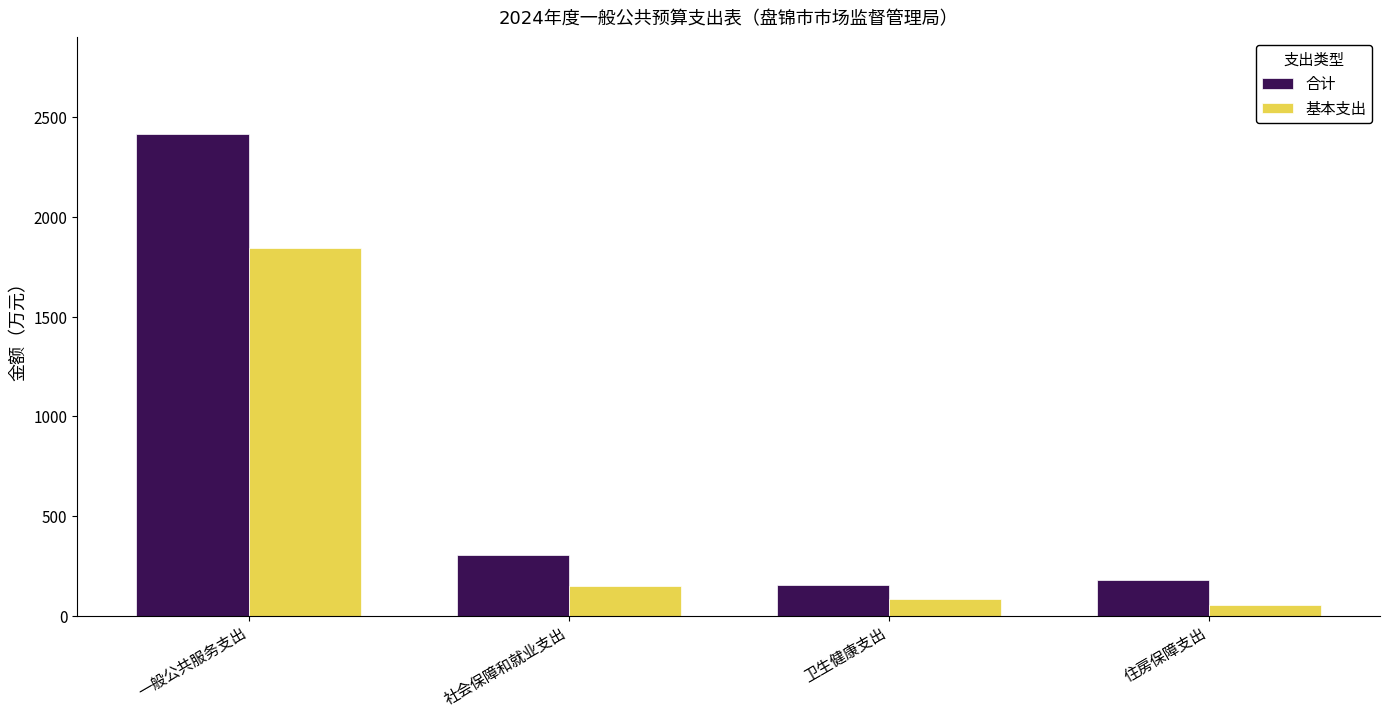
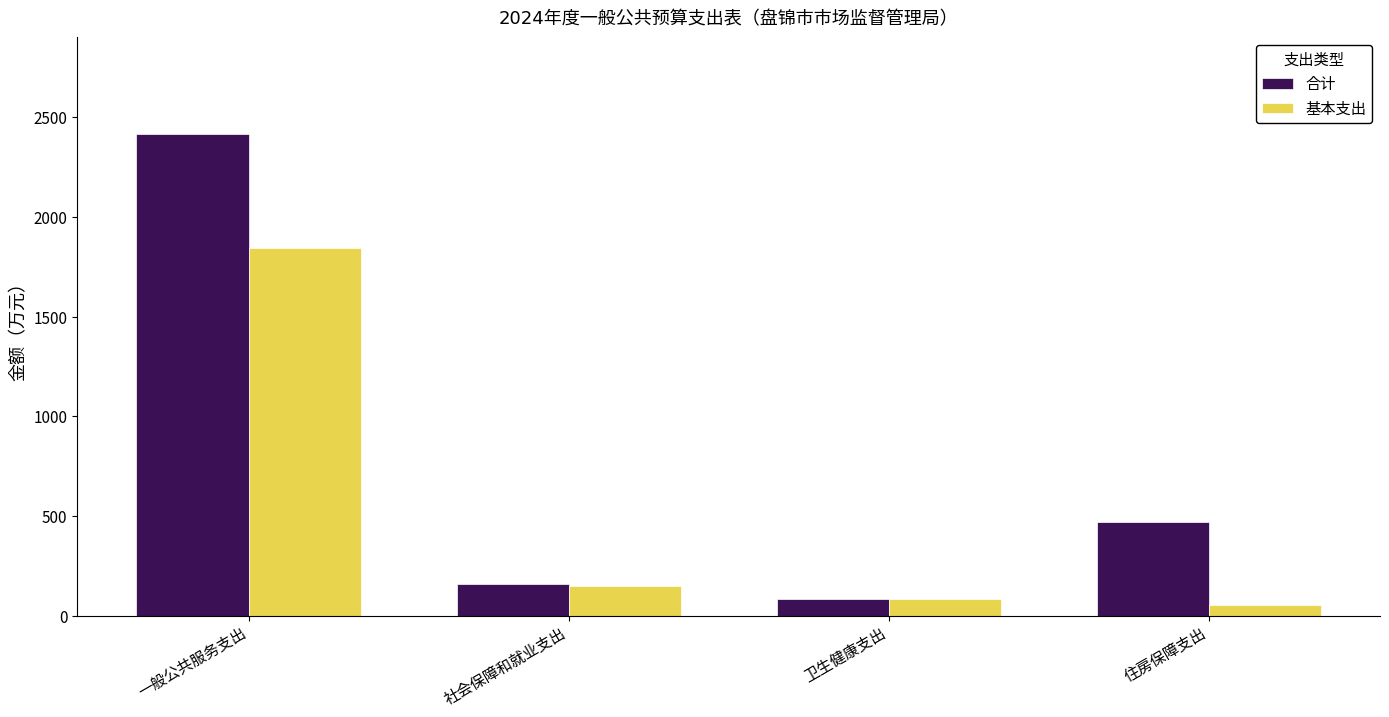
合计, 社会保障和就业支出: 300 -> 160
合计, 卫生健康支出: 150 -> 80
合计, 住房保障支出: 180 -> 470
